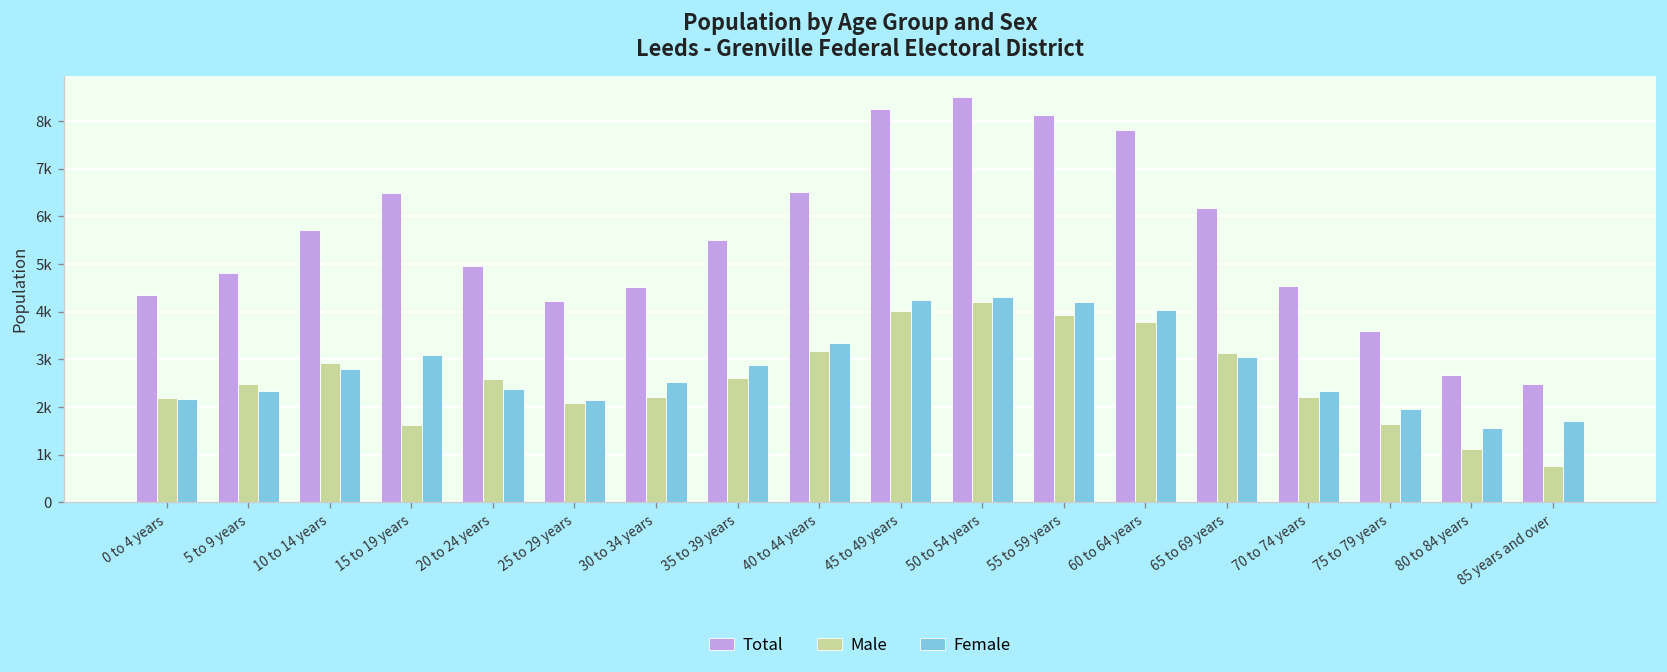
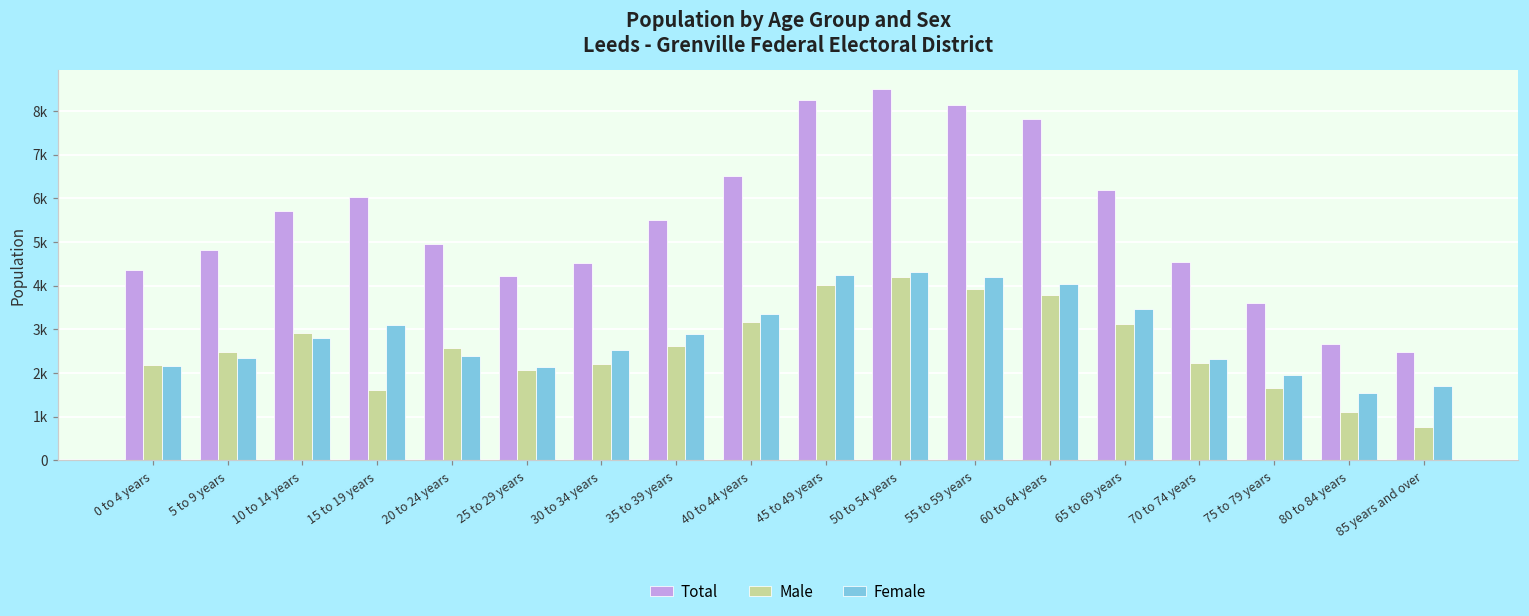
Total, 15 to 19 years: 6500 -> 6000
Female, 65 to 69 years: 3100 -> 3500
